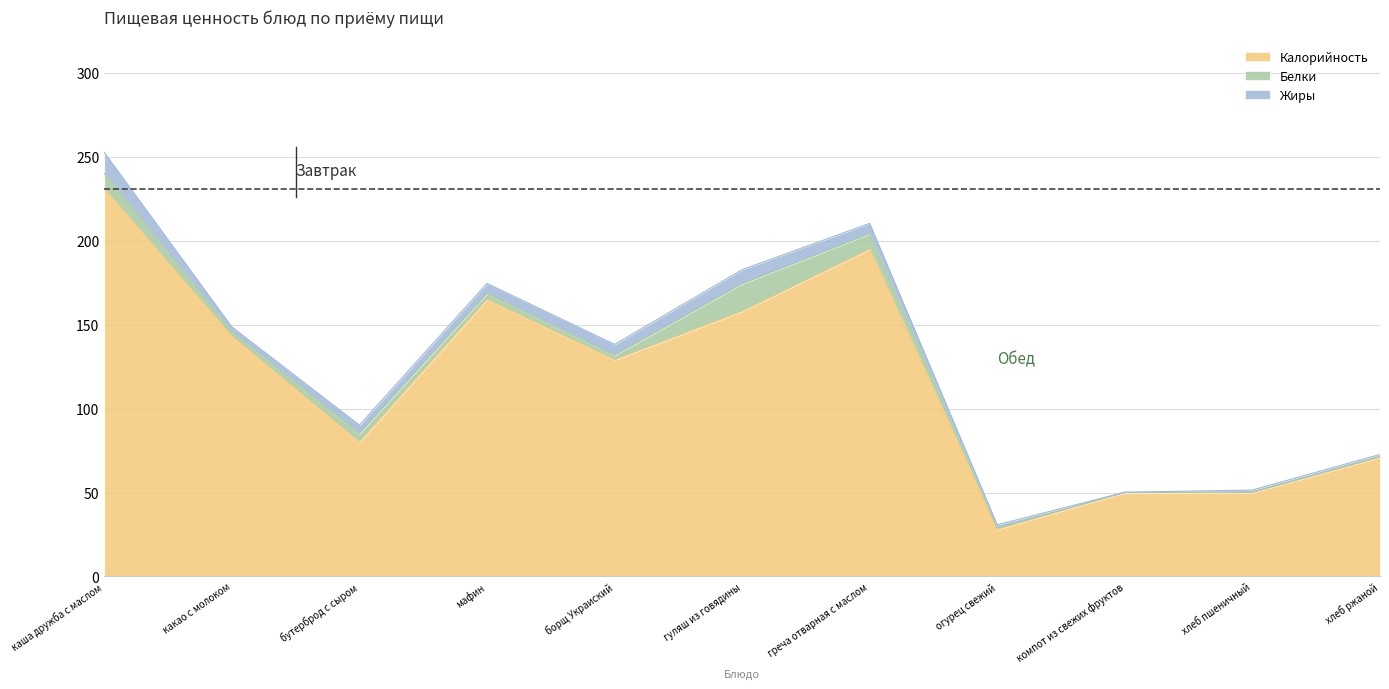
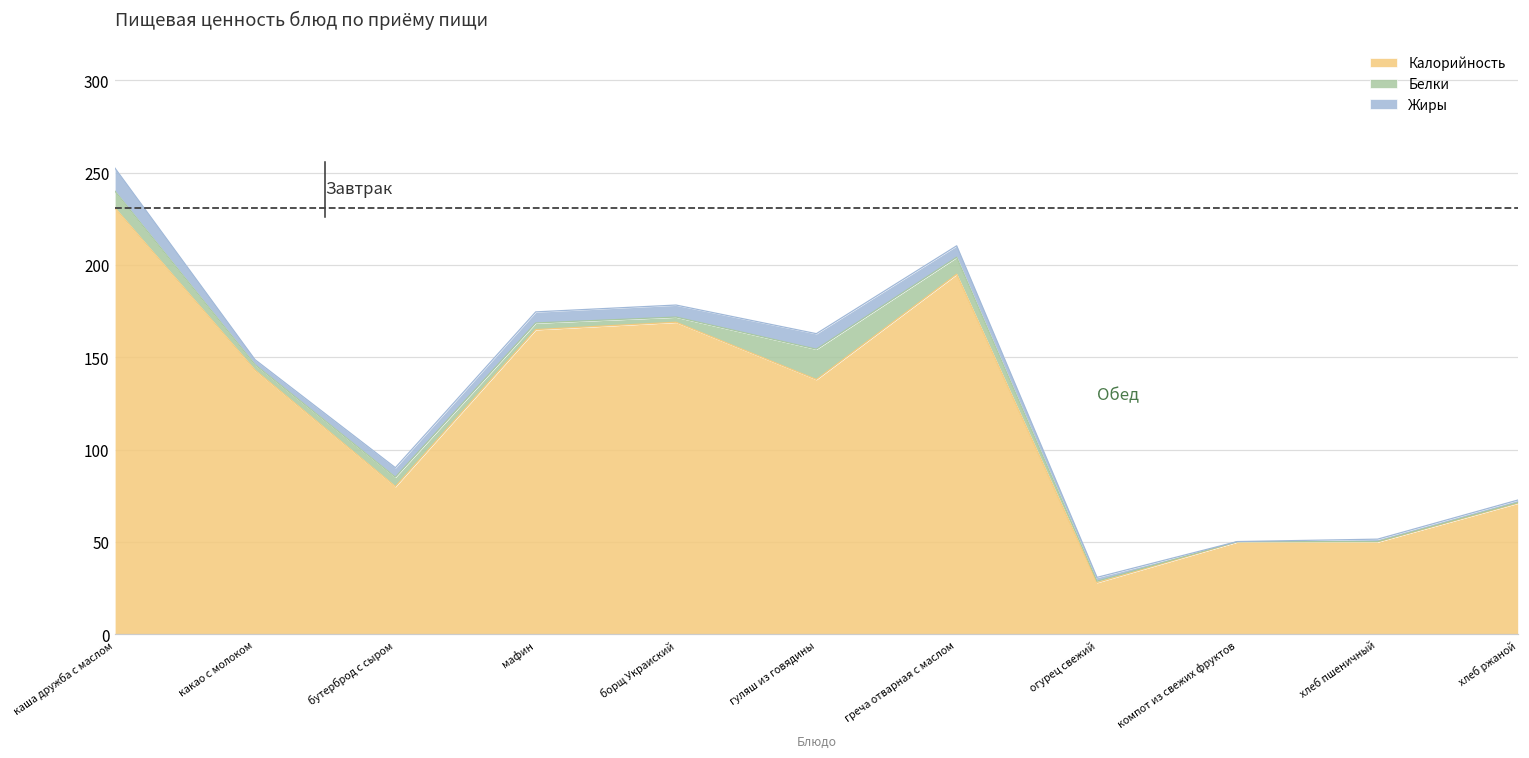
Калорийность, борщ Украиский: 129 -> 169
Калорийность, гуляш из говядины: 158 -> 138
